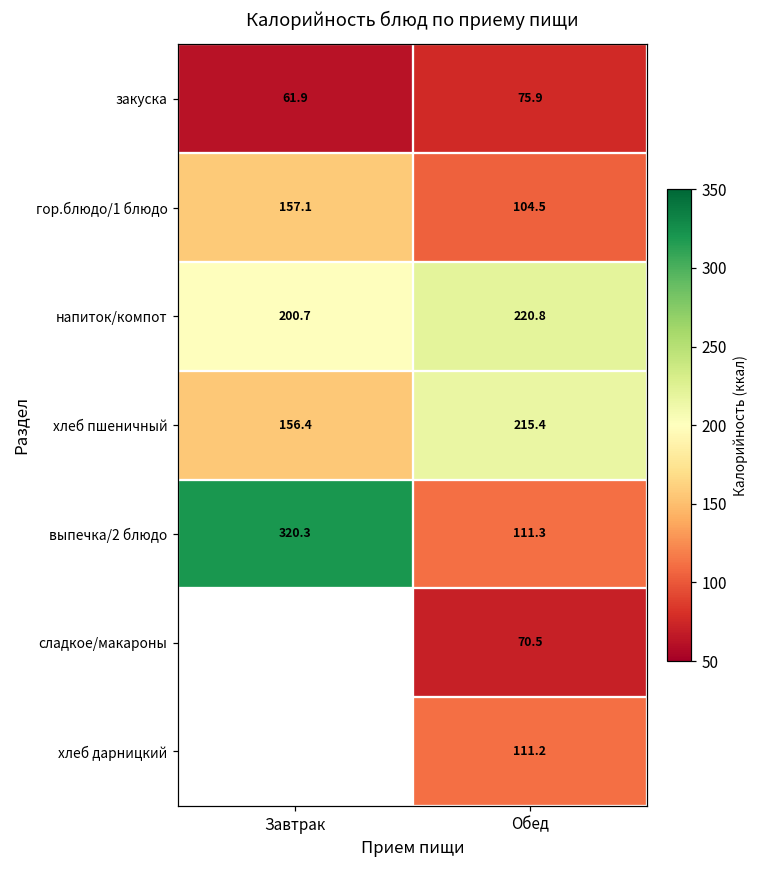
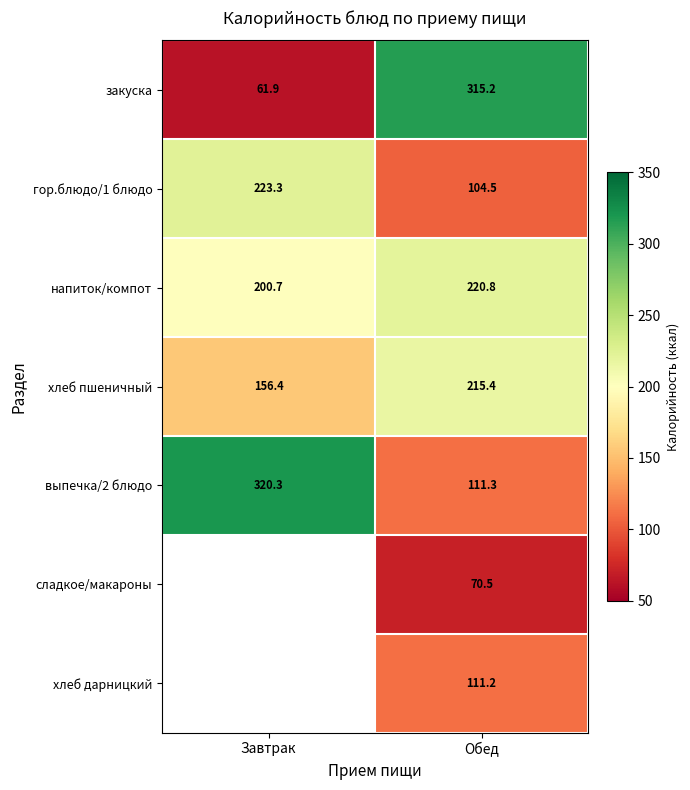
закуска, Обед: 75.9 -> 315.2
гор.блюдо/1 блюдо, Завтрак: 157.1 -> 223.3
